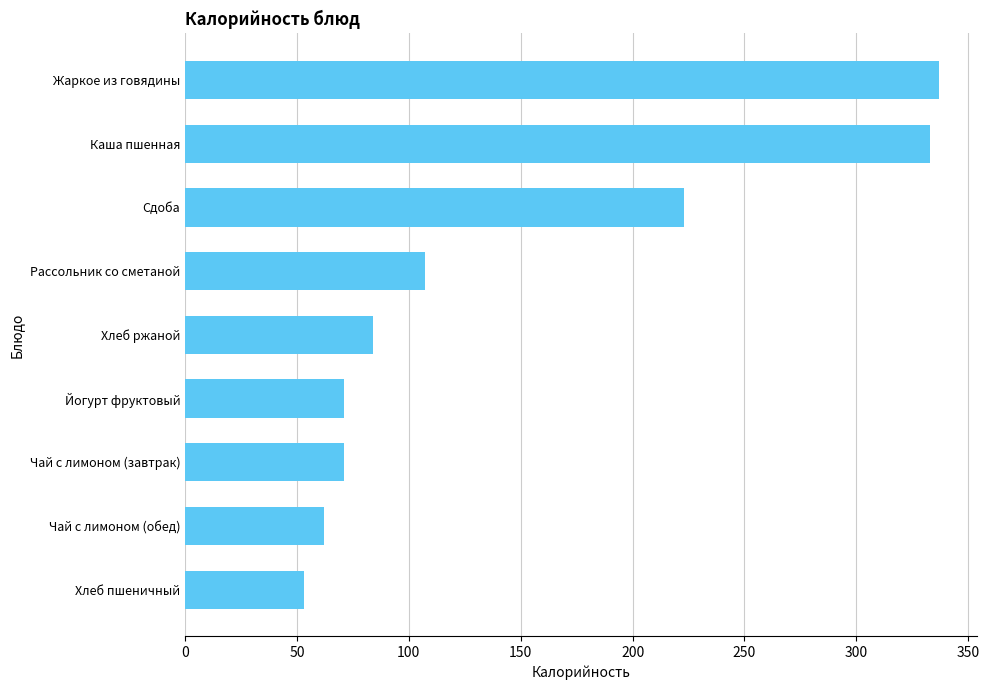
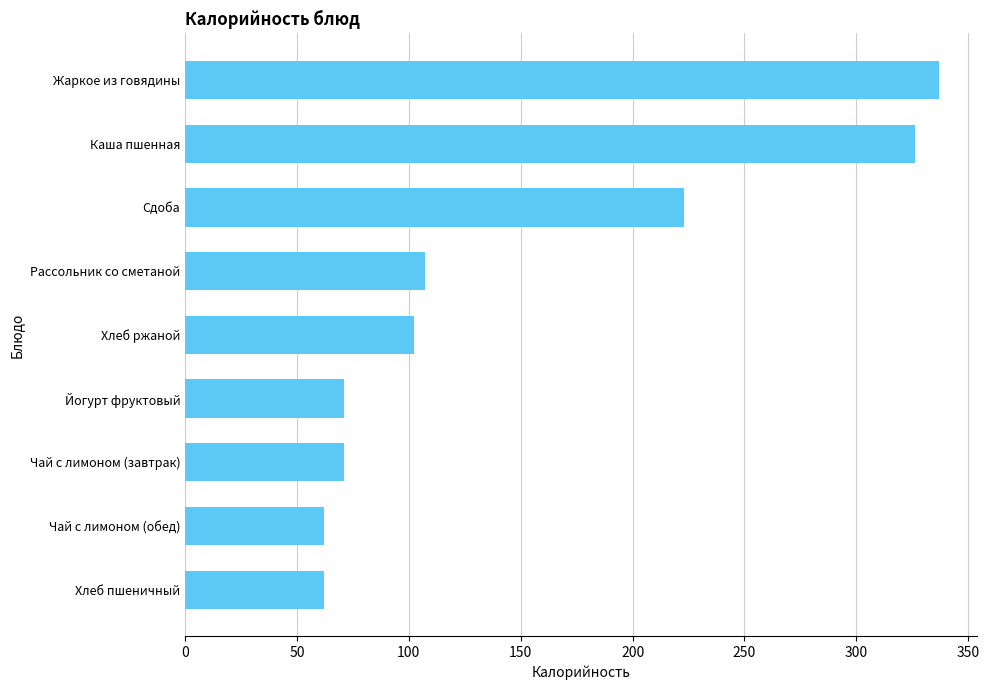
Каша пшенная: 333 -> 326
Хлеб ржаной: 84 -> 103
Хлеб пшеничный: 53 -> 62
